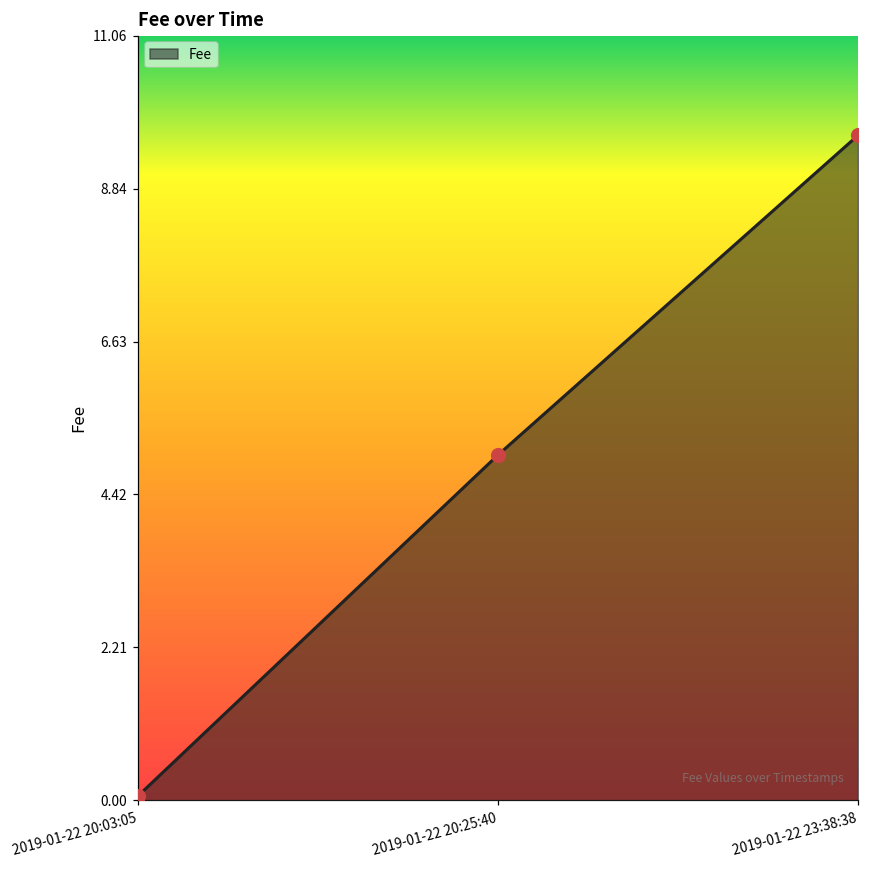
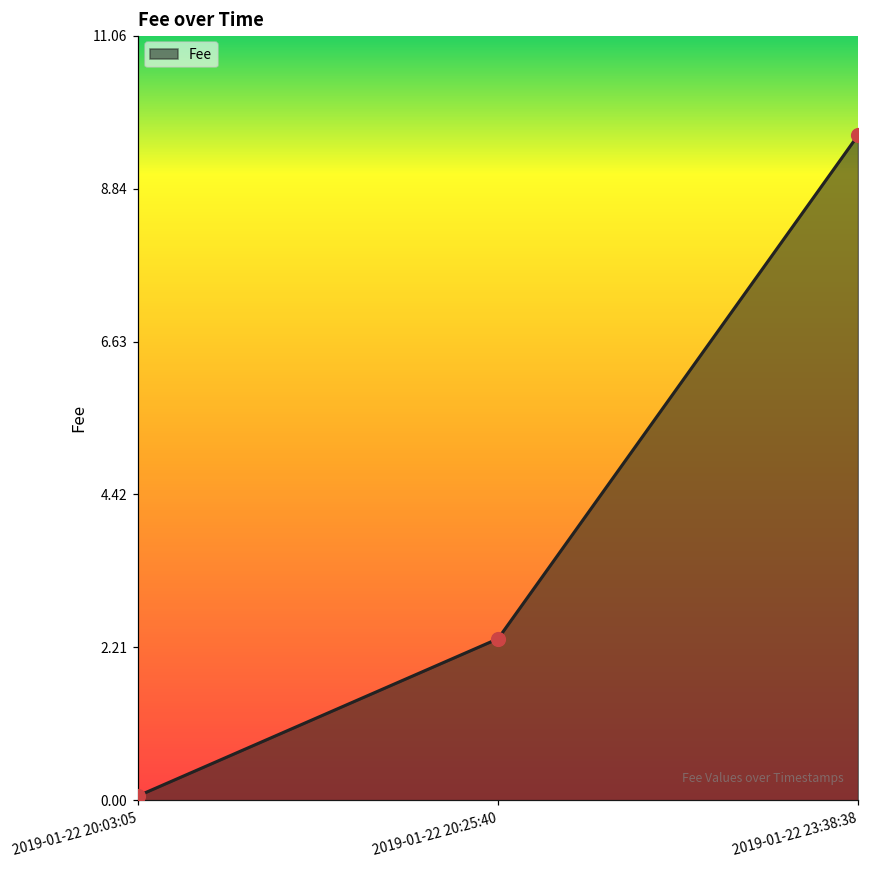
2019-01-22 20:25:40: 5.0 -> 2.3
